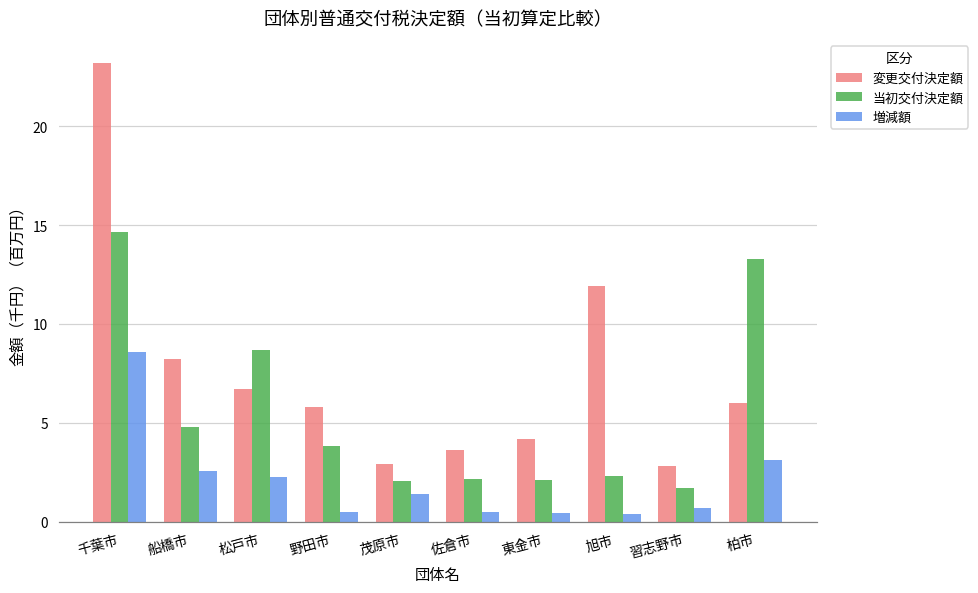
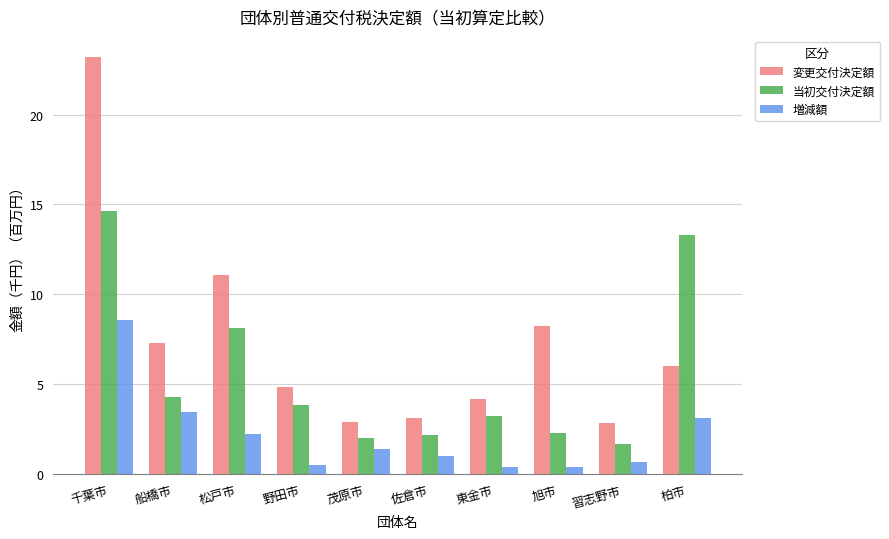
変更交付決定額, 船橋市: 8.3 -> 7.3
当初交付決定額, 船橋市: 4.8 -> 4.3
増減額, 船橋市: 2.6 -> 3.5
変更交付決定額, 松戸市: 6.7 -> 11.1
当初交付決定額, 松戸市: 8.7 -> 8.1
変更交付決定額, 野田市: 5.8 -> 4.9
変更交付決定額, 佐倉市: 3.6 -> 3.1
増減額, 佐倉市: 0.5 -> 1.0
当初交付決定額, 東金市: 2.1 -> 3.3
変更交付決定額, 旭市: 11.9 -> 8.2
